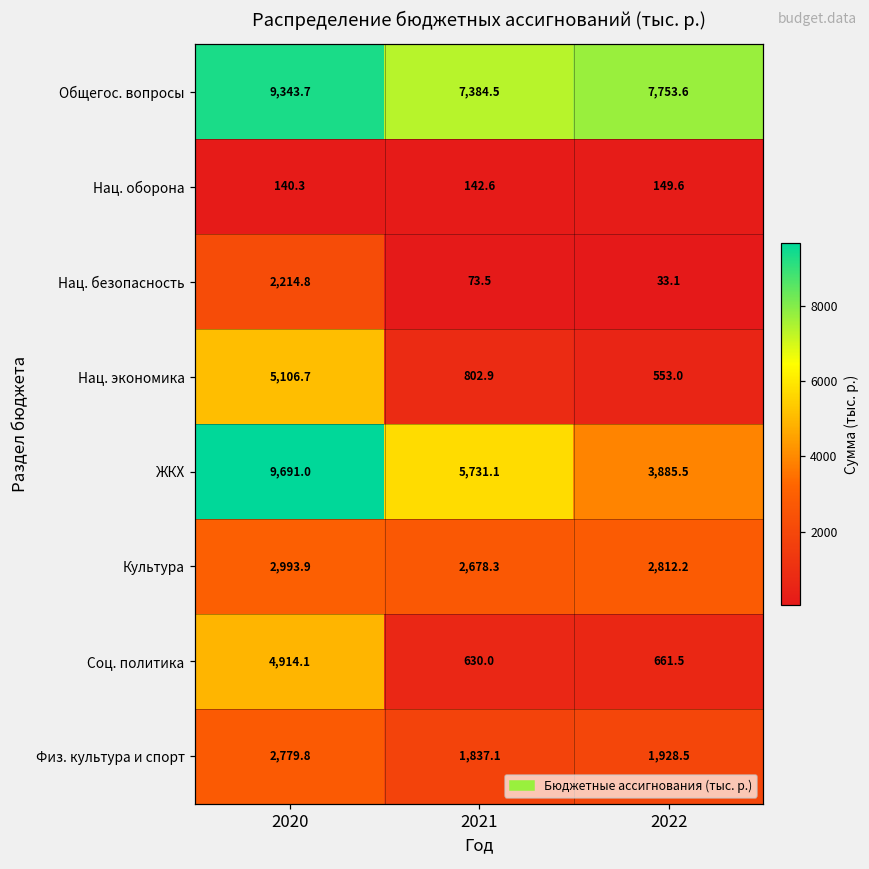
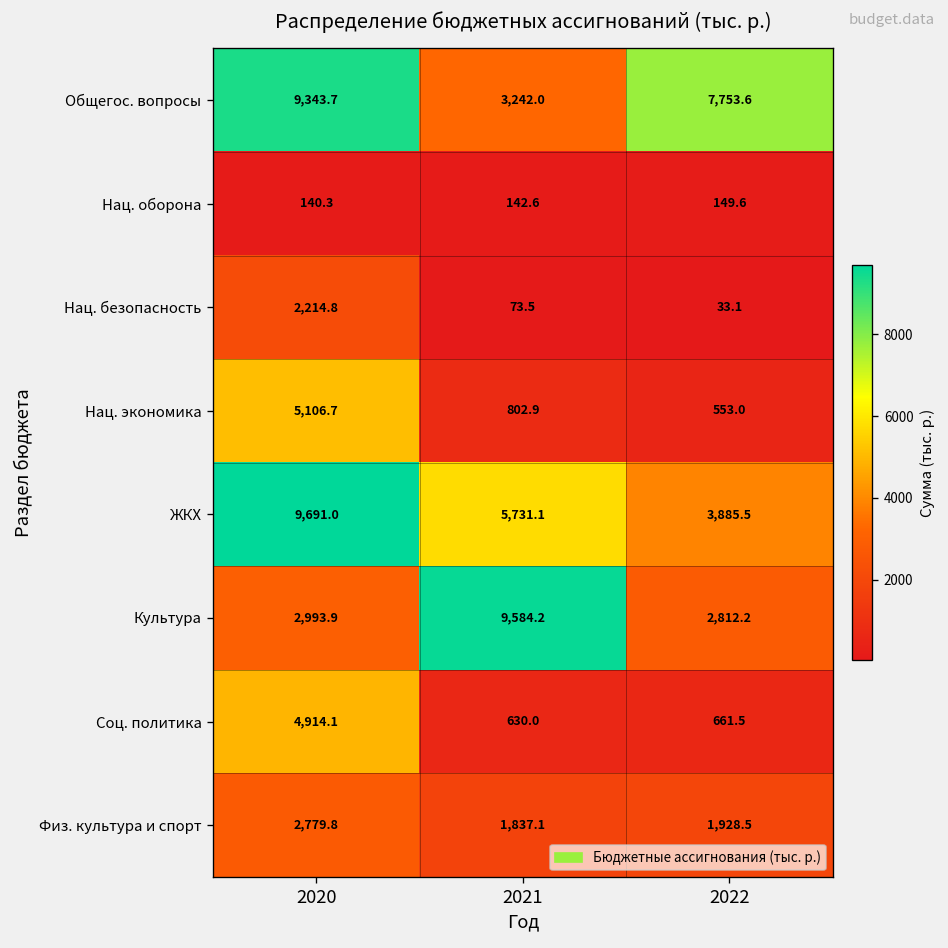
Общегос. вопросы, 2021: 7,384.5 -> 3,242.0
Культура, 2021: 2,678.3 -> 9,584.2
